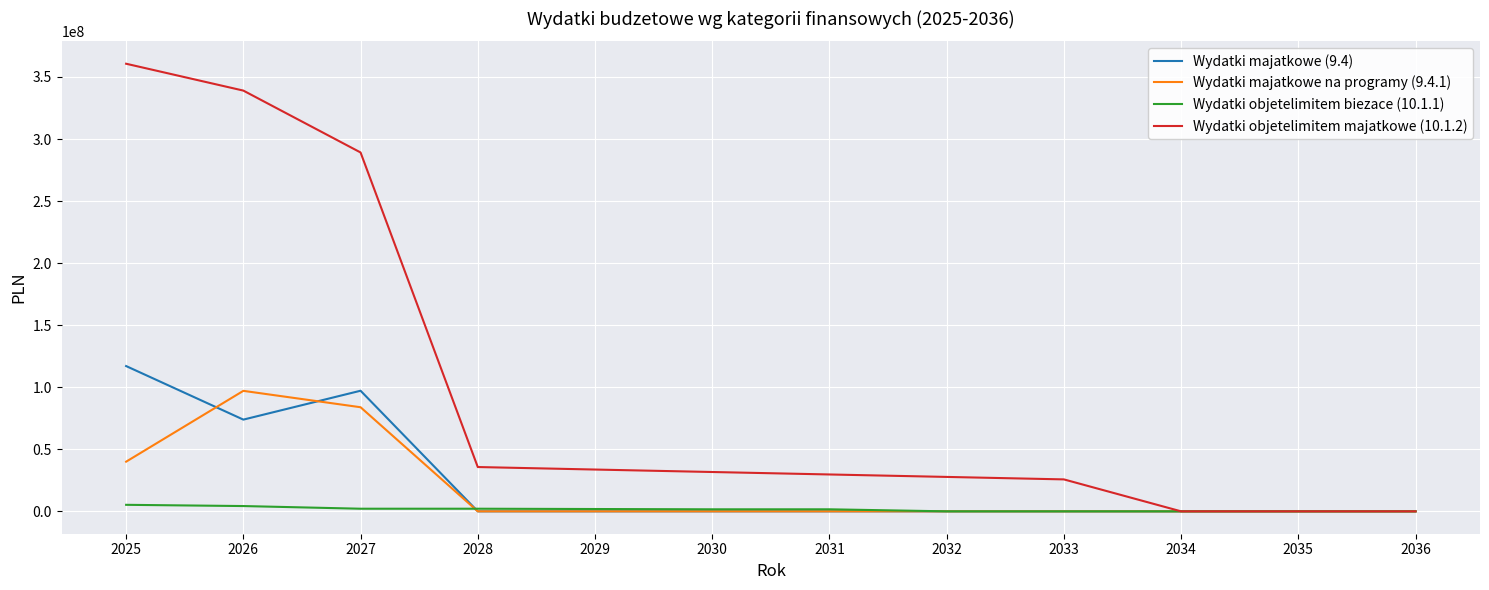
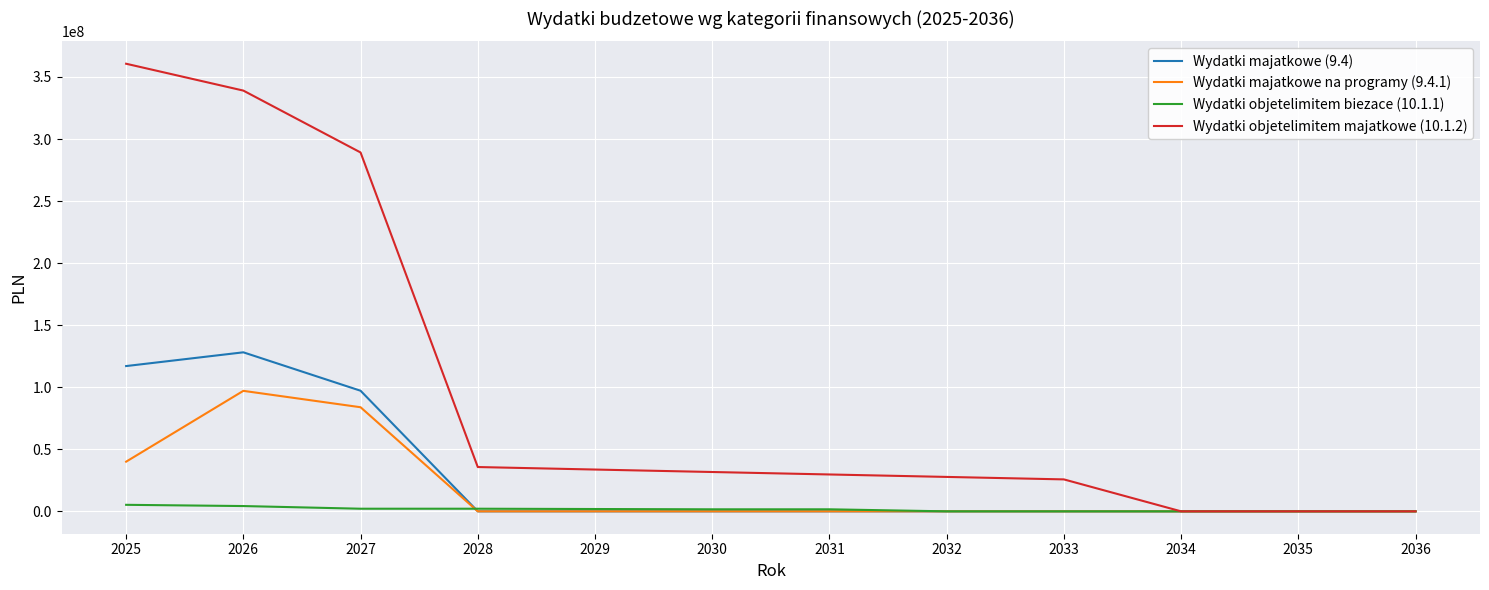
Wydatki majatkowe (9.4), 2026: 74000000 -> 128000000
